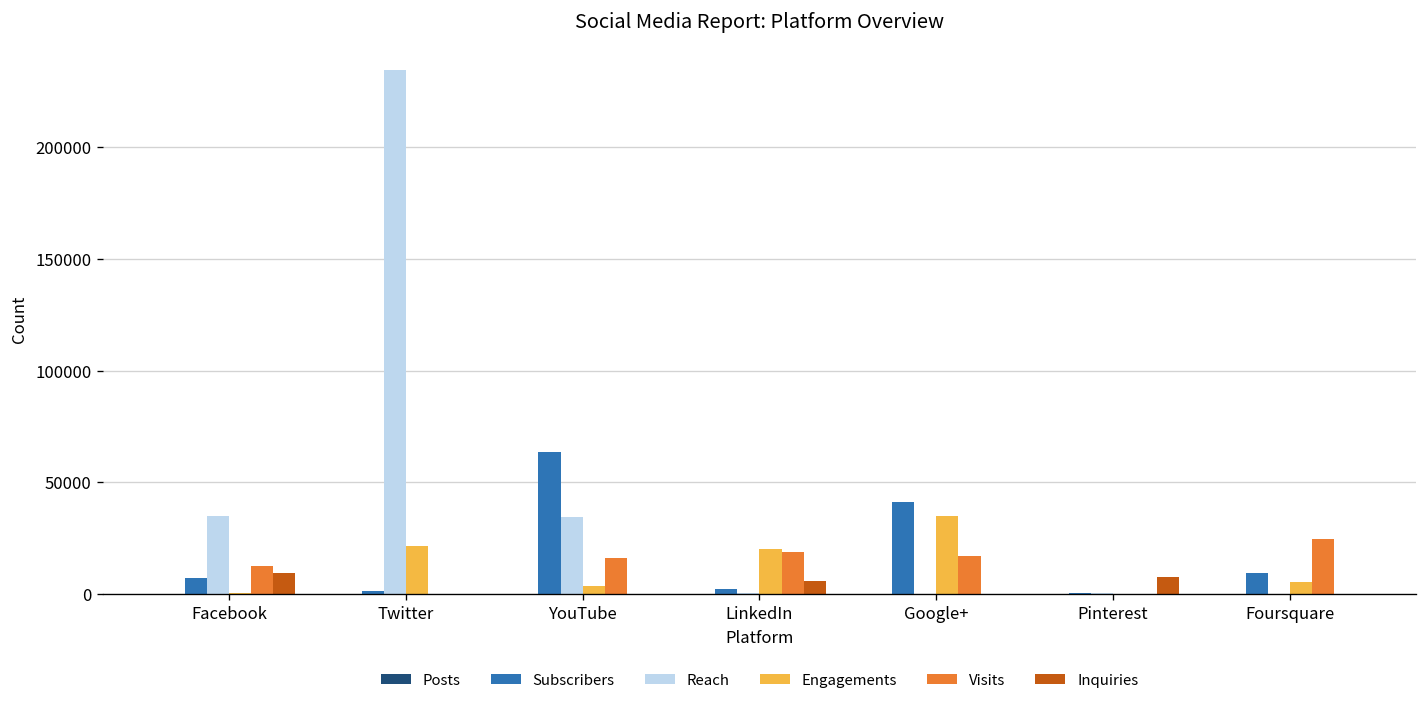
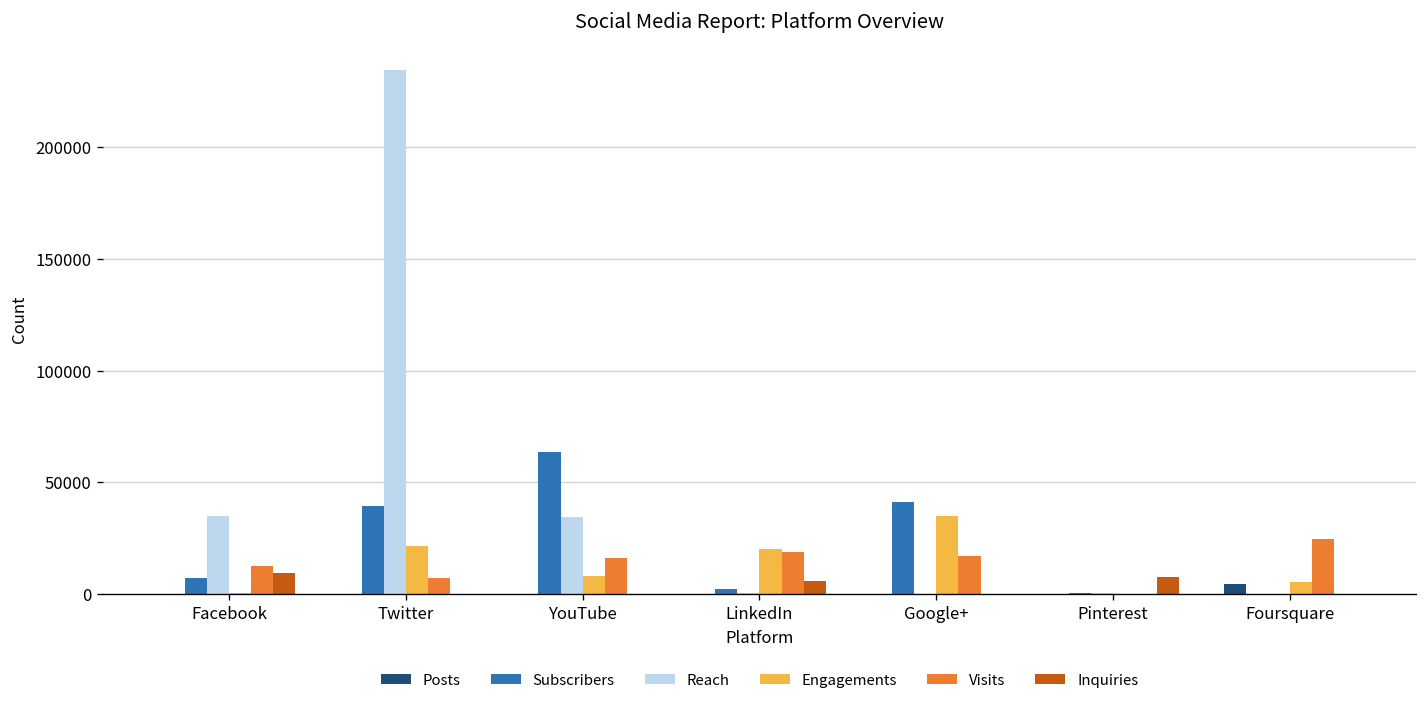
Subscribers, Twitter: 1000 -> 39000
Visits, Twitter: 0 -> 7000
Engagements, YouTube: 3000 -> 8000
Posts, Foursquare: 0 -> 4000
Subscribers, Foursquare: 9000 -> 0
